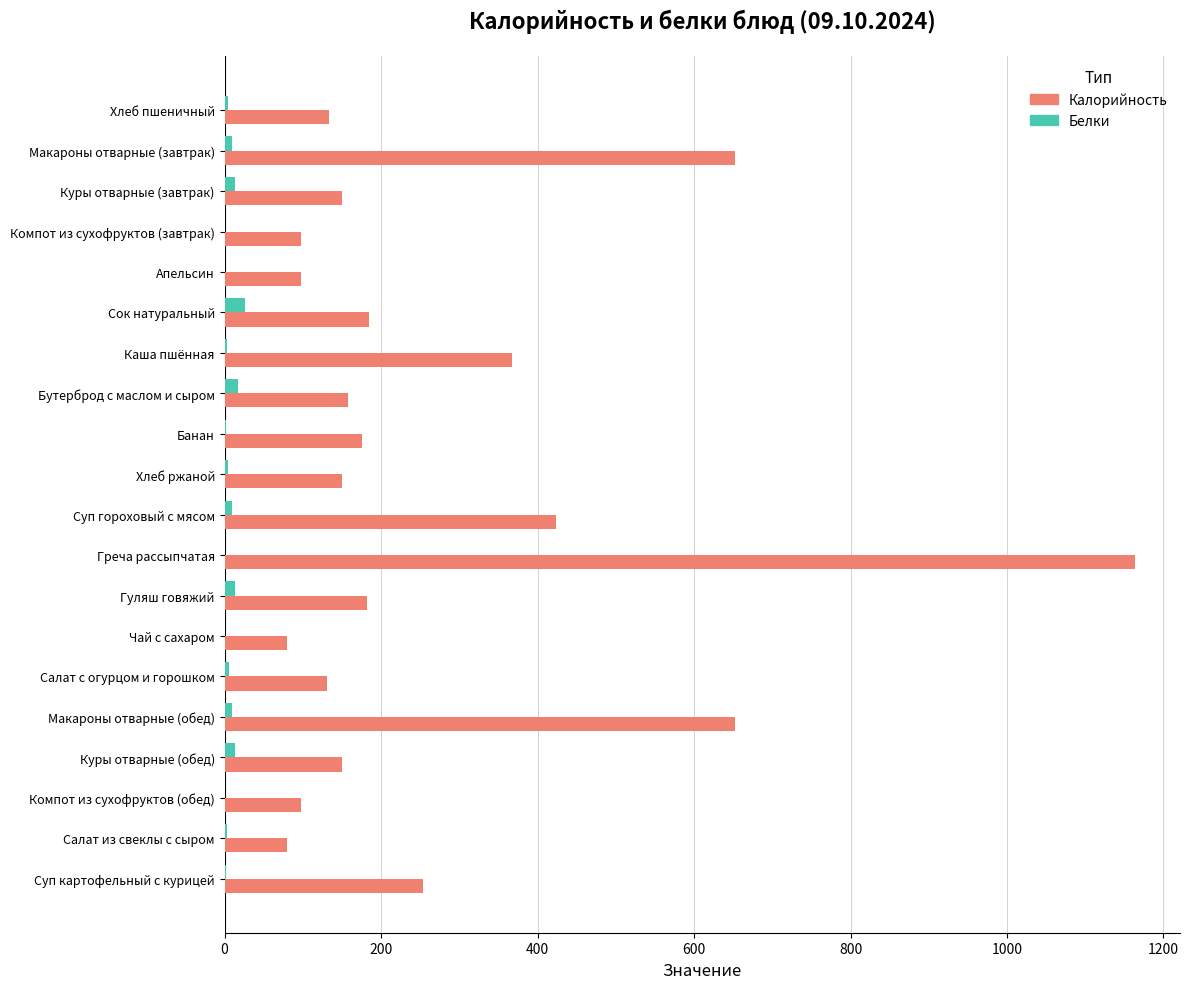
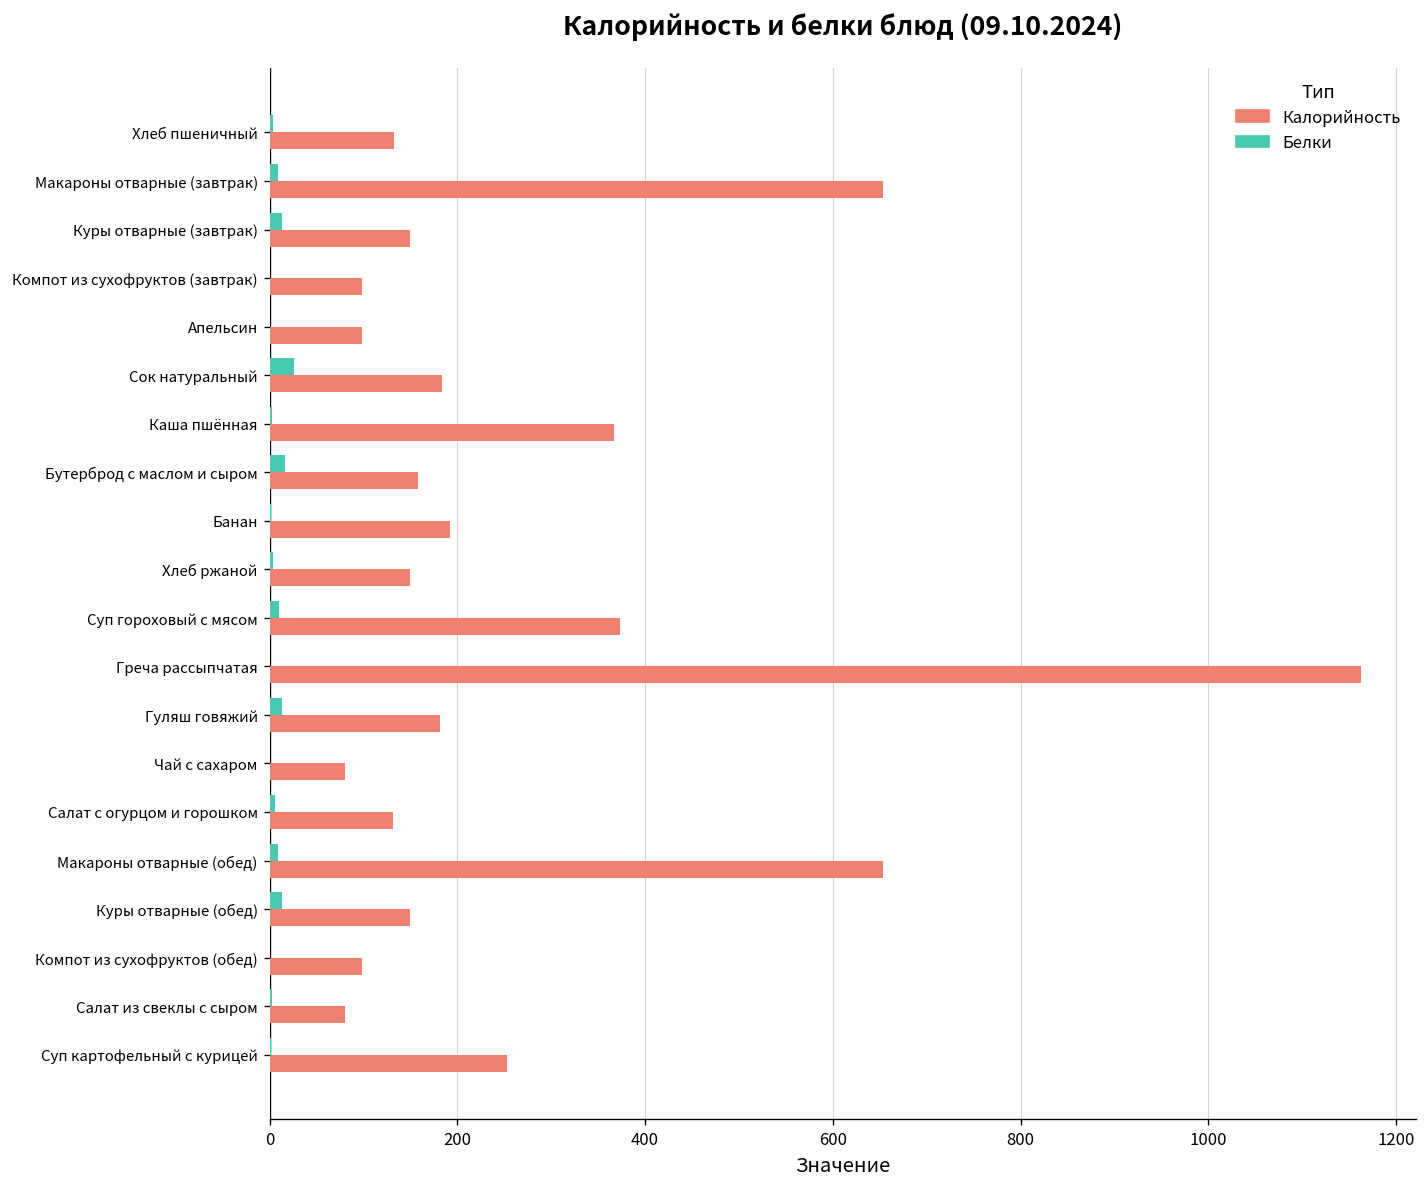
Калорийность, Банан: 180 -> 190
Калорийность, Суп гороховый с мясом: 420 -> 370
